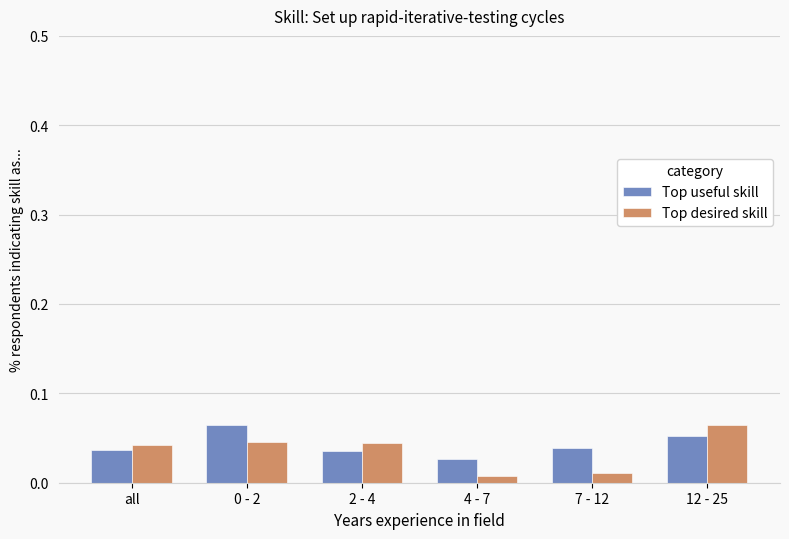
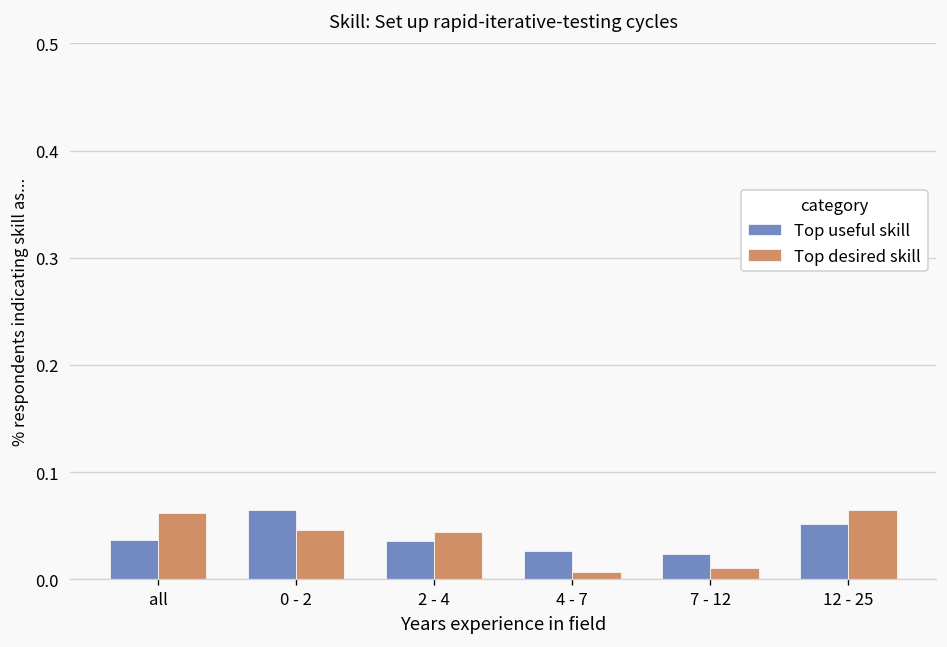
Top desired skill, all: 0.04 -> 0.06
Top useful skill, 7 - 12: 0.04 -> 0.02
